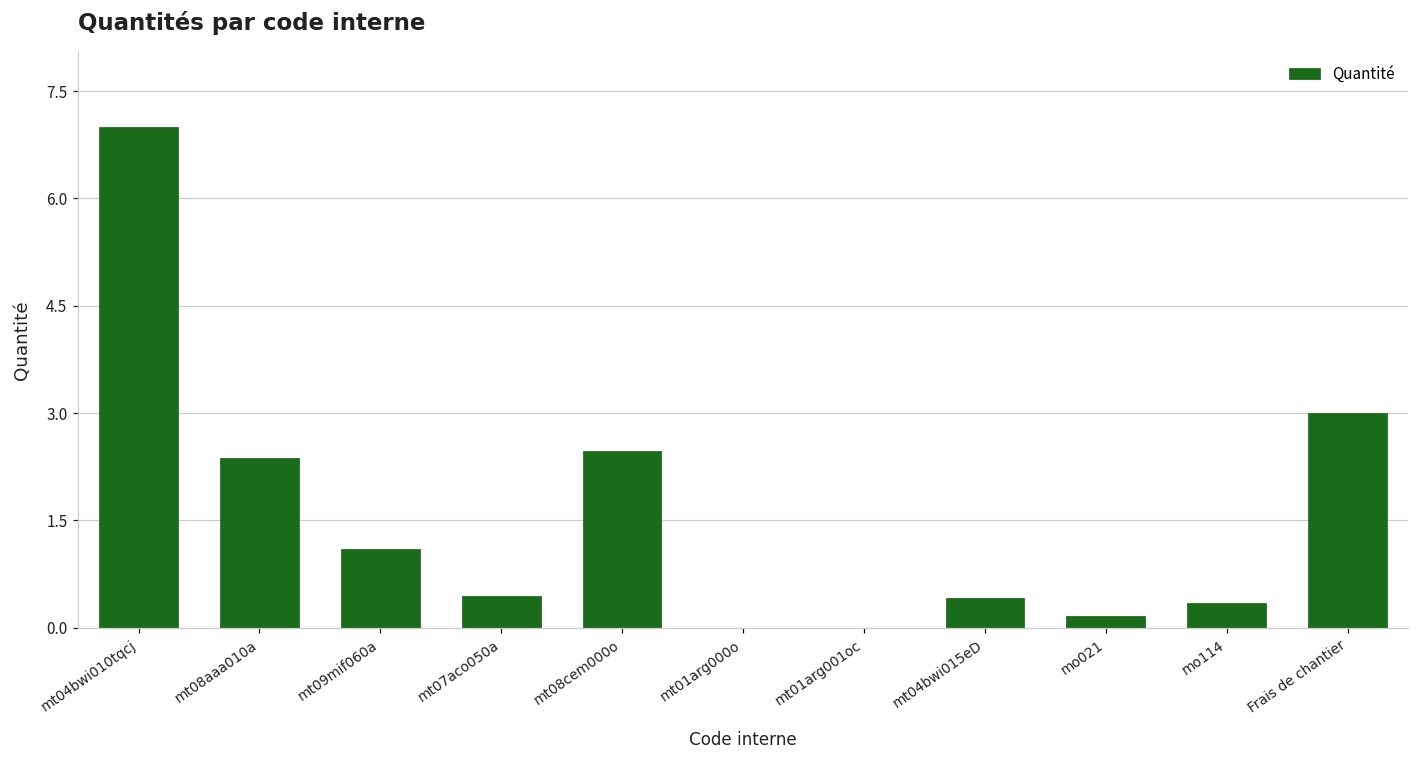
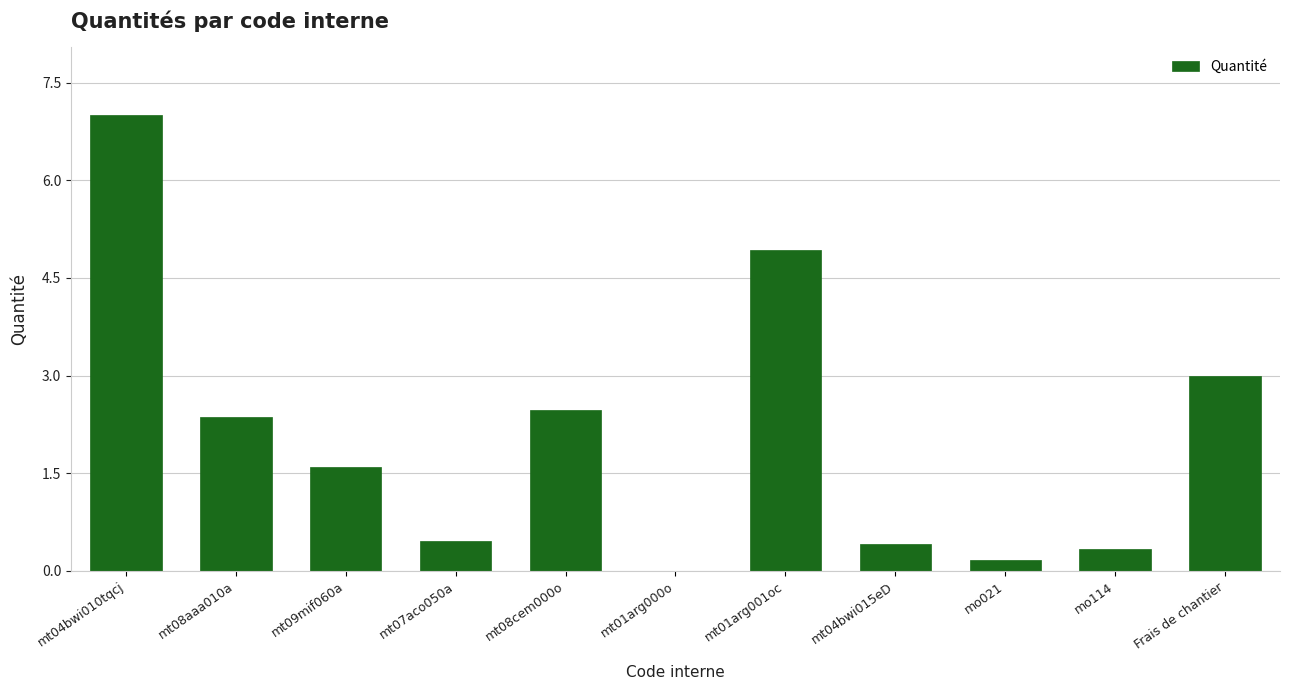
mt09mif060a: 1.1 -> 1.6
mt01arg001oc: 0.0 -> 4.9
